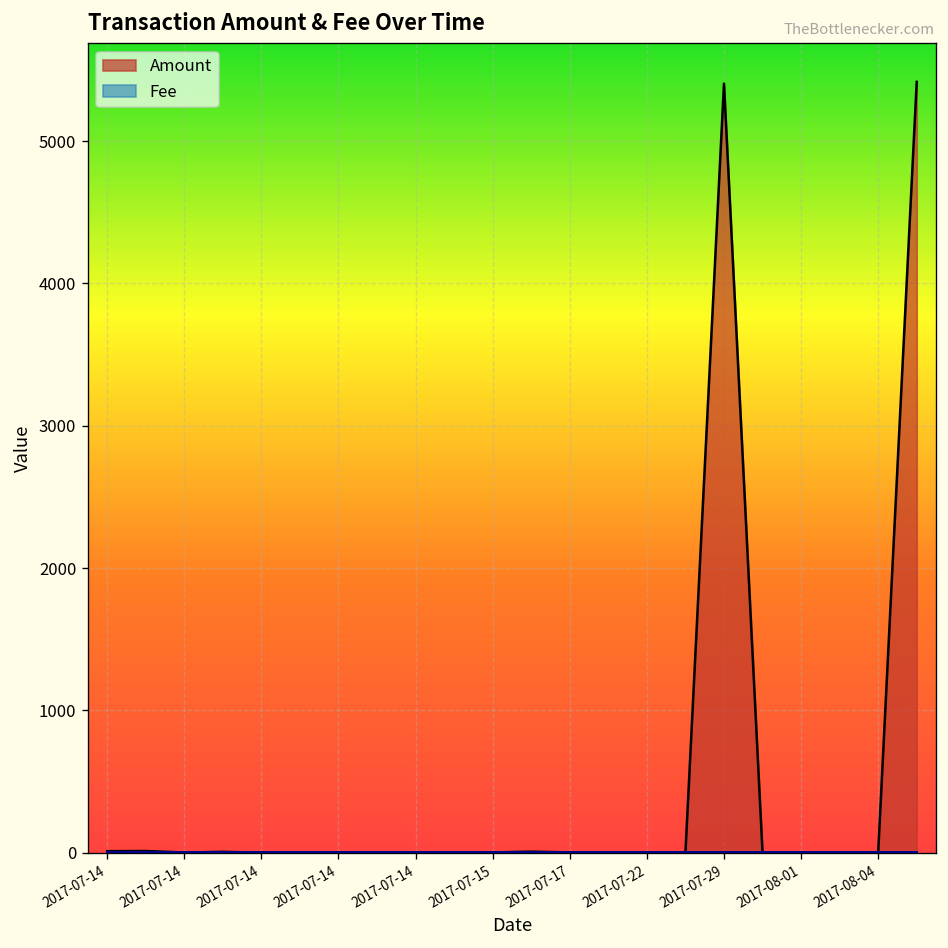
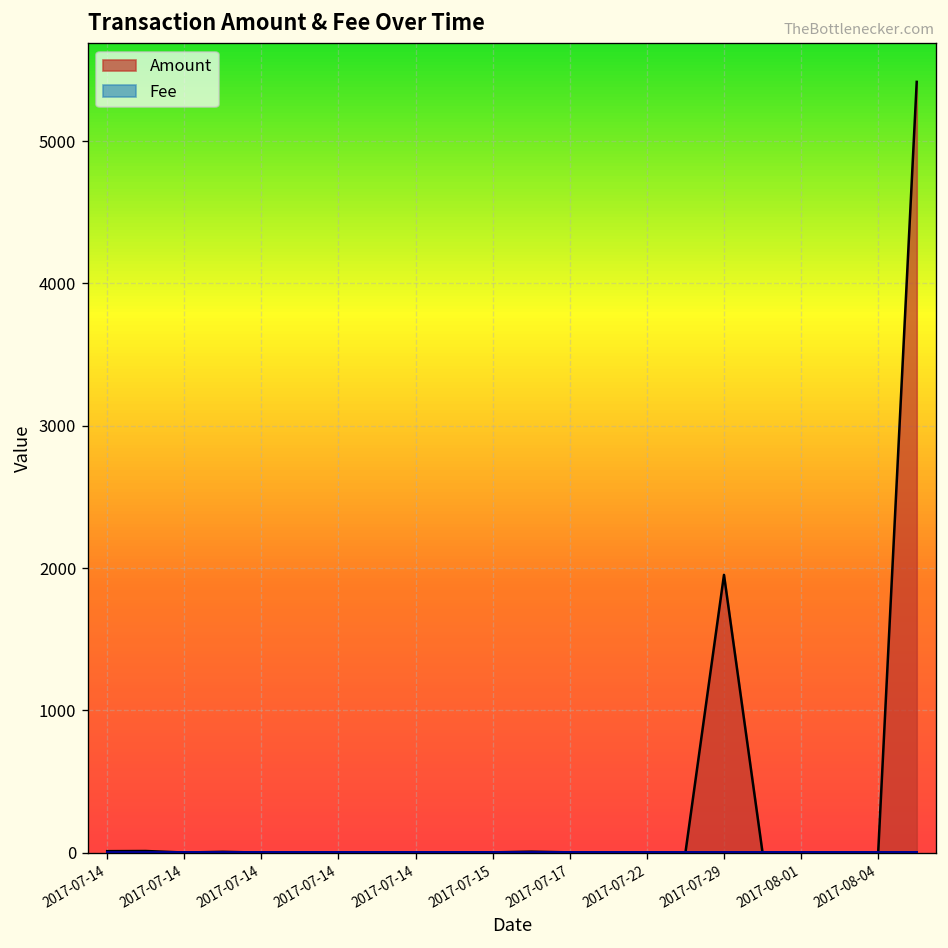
Amount, 2017-07-29: 5410 -> 1950
